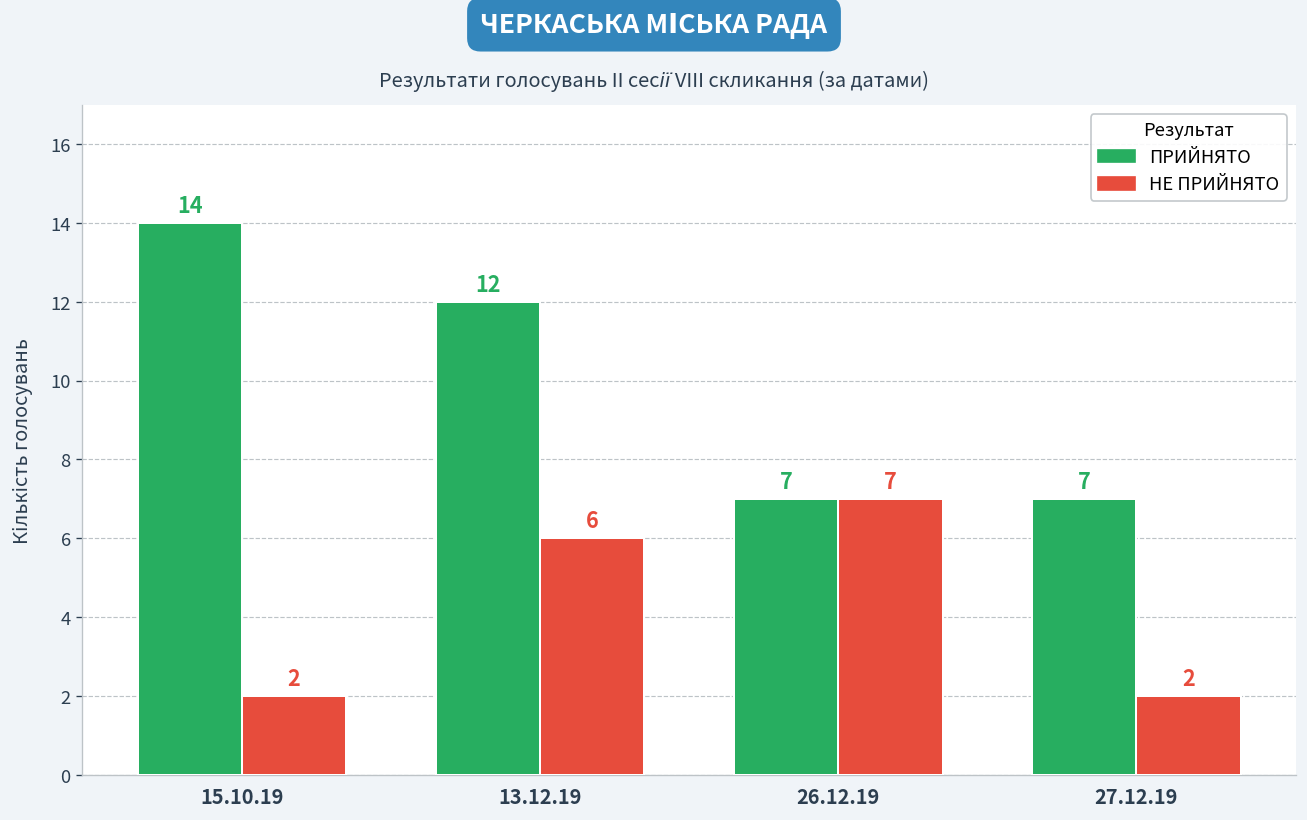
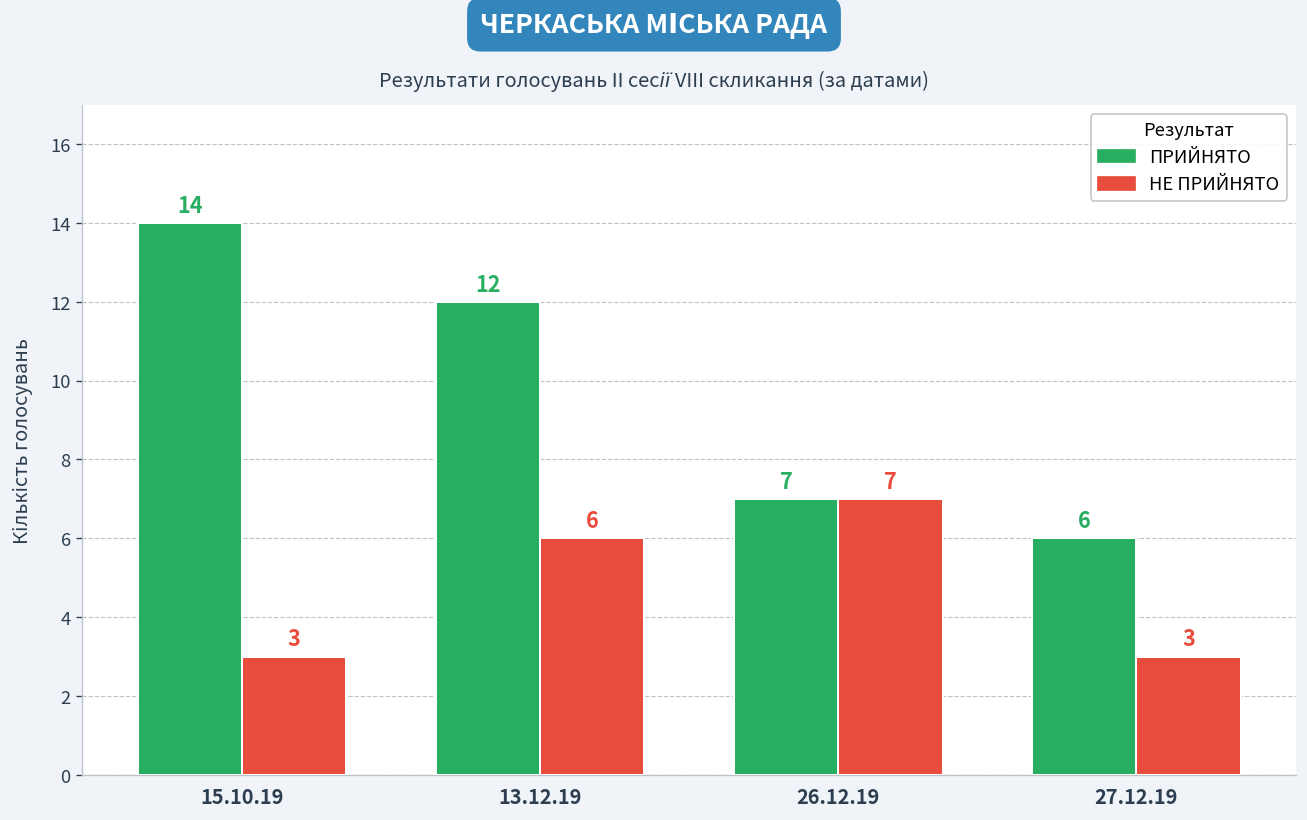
НЕ ПРИЙНЯТО, 15.10.19: 2 -> 3
ПРИЙНЯТО, 27.12.19: 7 -> 6
НЕ ПРИЙНЯТО, 27.12.19: 2 -> 3
